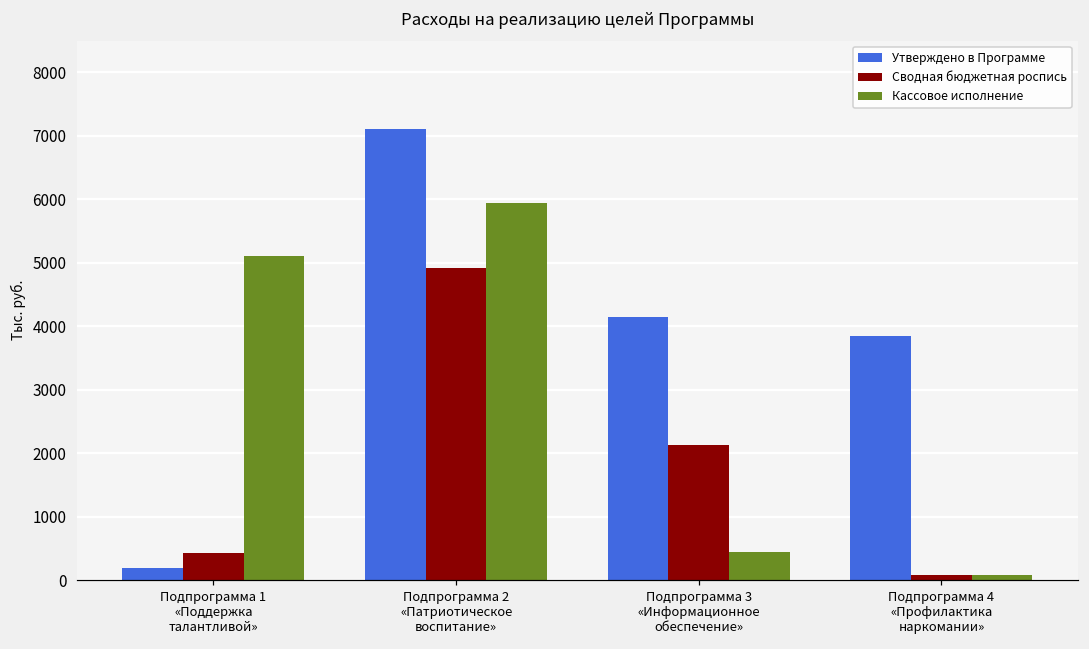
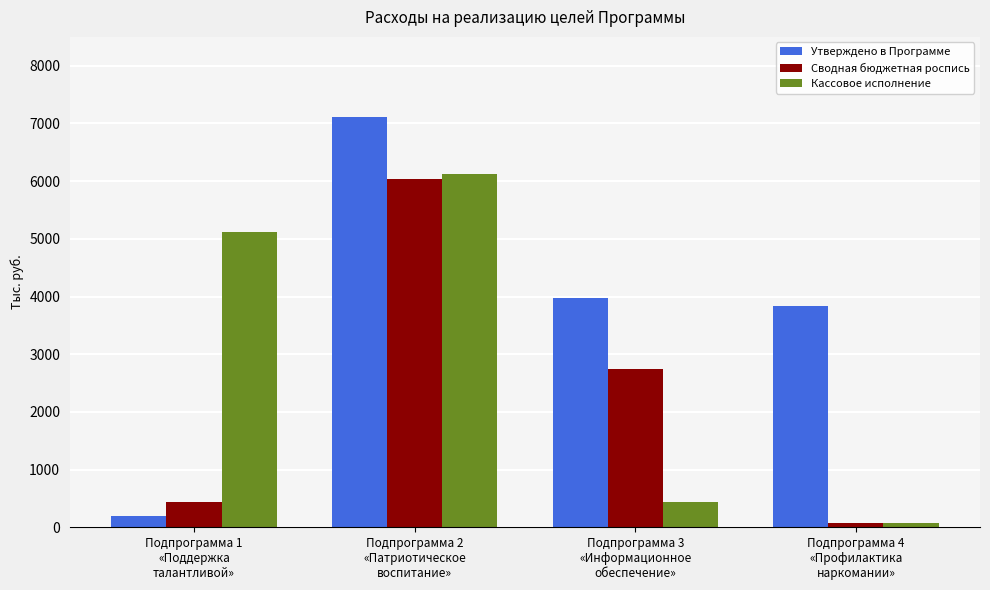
Сводная бюджетная роспись, Подпрограмма 2 «Патриотическое воспитание»: 4900 -> 6000
Кассовое исполнение, Подпрограмма 2 «Патриотическое воспитание»: 5900 -> 6100
Утверждено в Программе, Подпрограмма 3 «Информационное обеспечение»: 4200 -> 4000
Сводная бюджетная роспись, Подпрограмма 3 «Информационное обеспечение»: 2100 -> 2700
